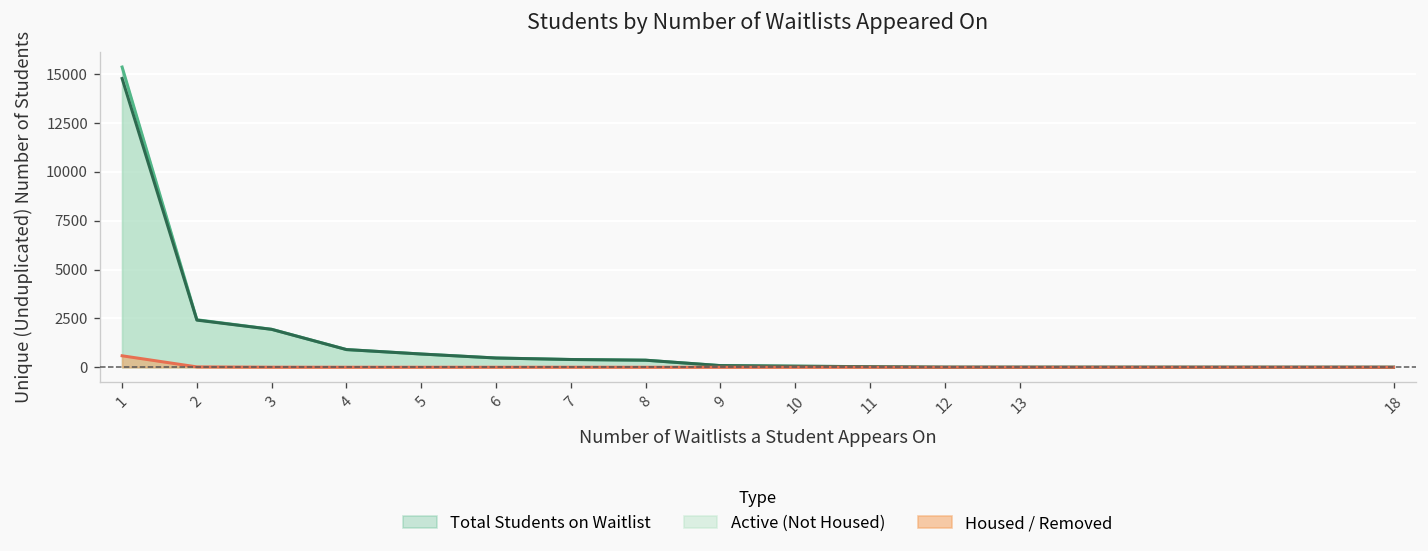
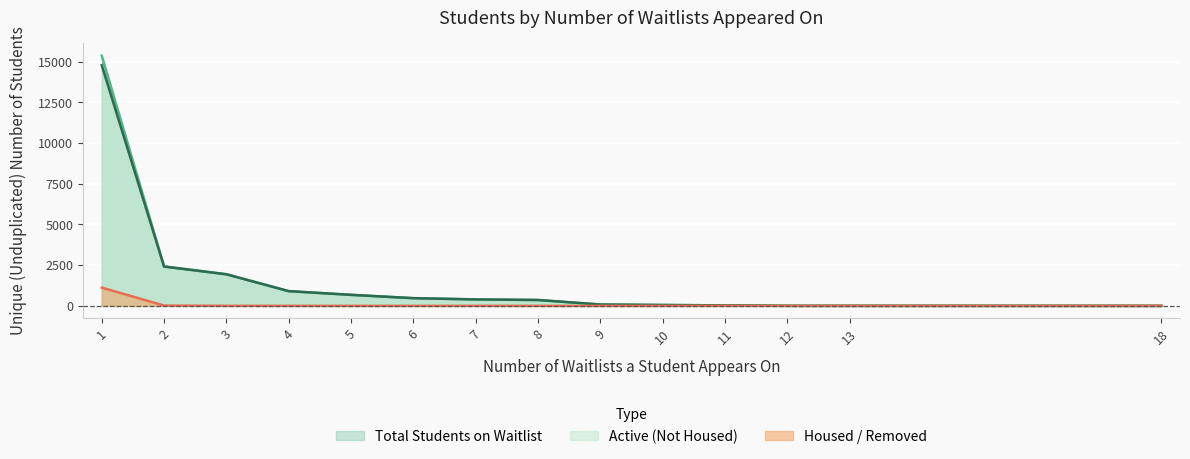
Housed / Removed, 1: 600 -> 1100
